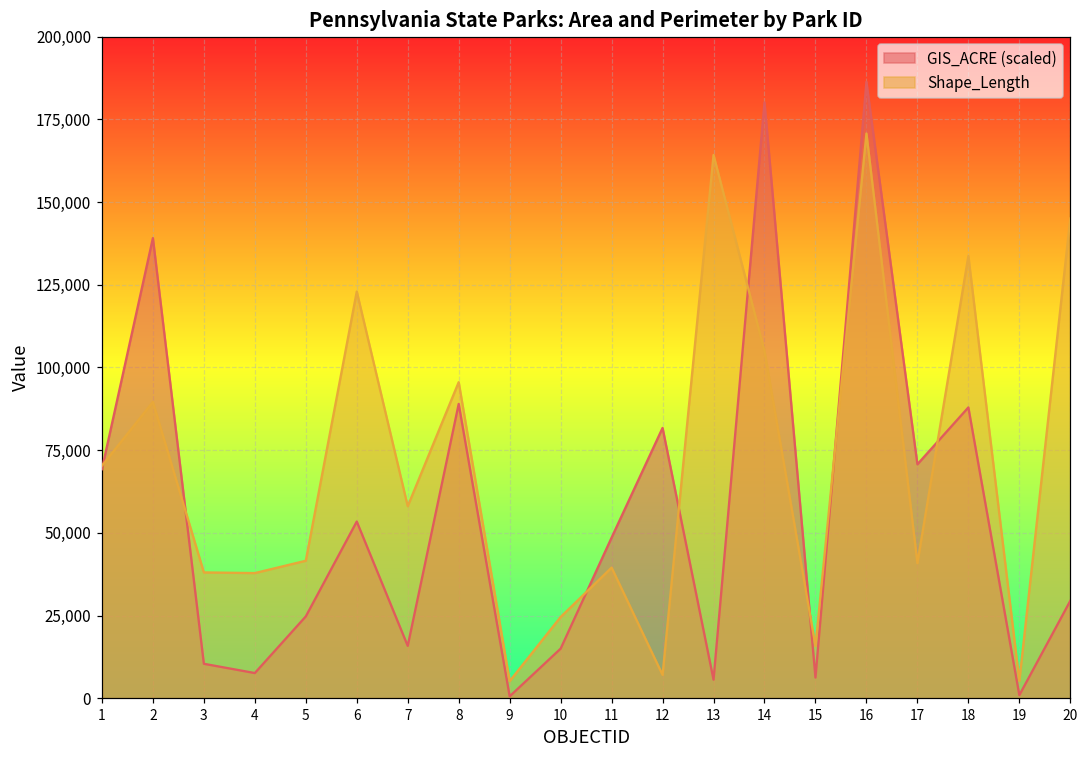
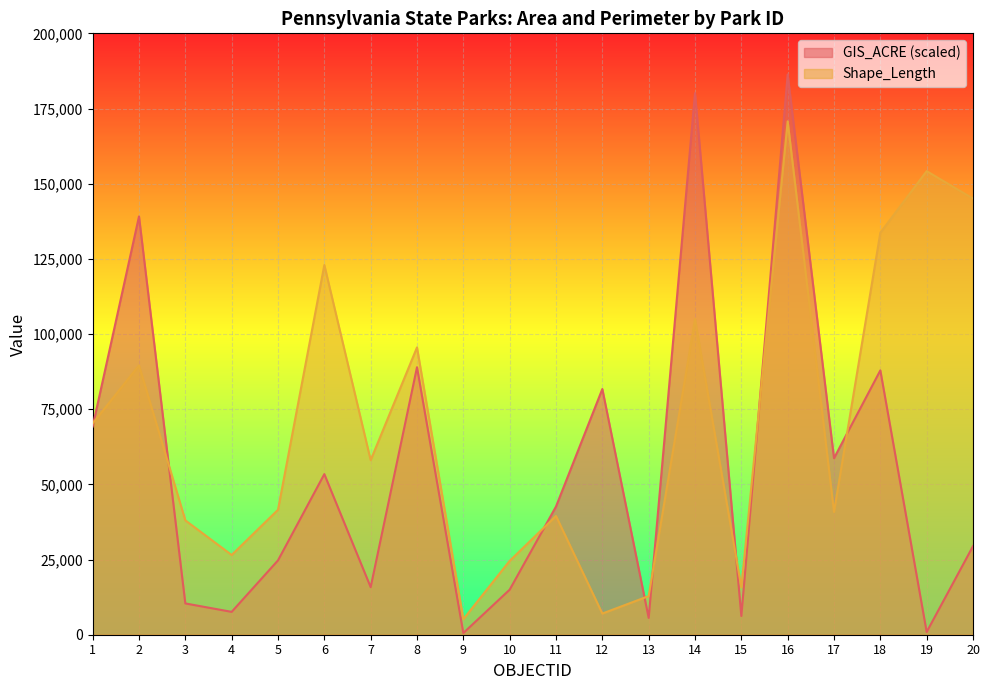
Shape_Length, 4: 38,000 -> 27,000
GIS_ACRE (scaled), 11: 49,000 -> 43,000
Shape_Length, 13: 164,000 -> 13,000
GIS_ACRE (scaled), 17: 71,000 -> 59,000
Shape_Length, 19: 5,000 -> 154,000
